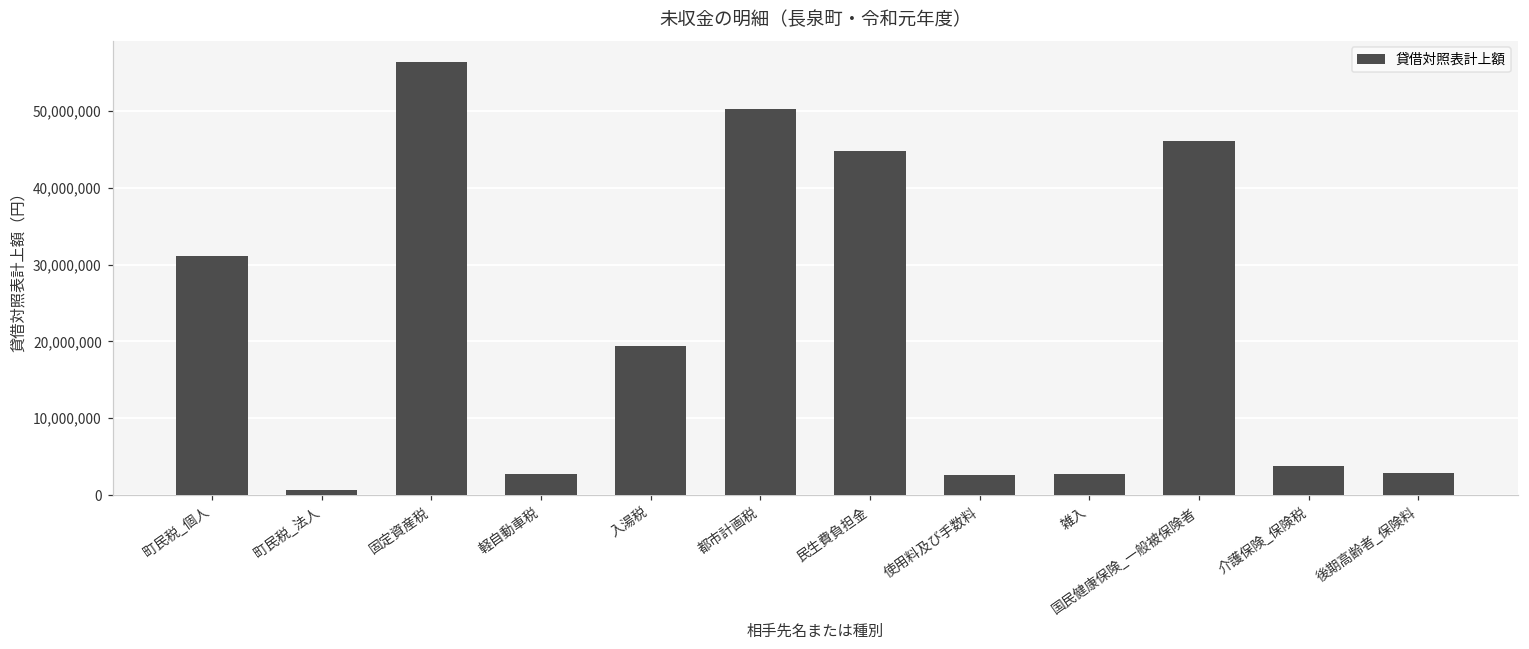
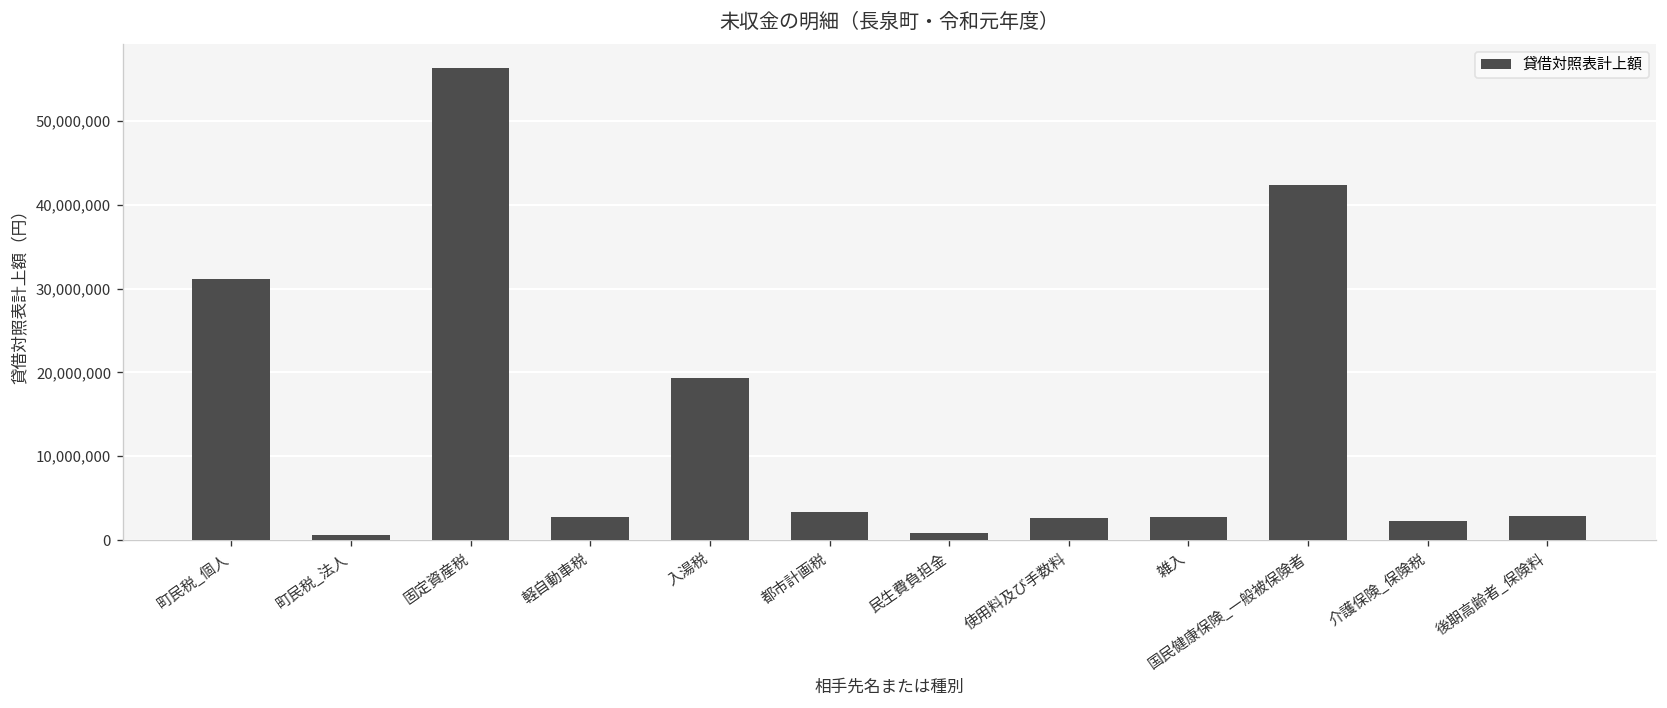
都市計画税: 50,000,000 -> 3,000,000
民生費負担金: 45,000,000 -> 1,000,000
国民健康保険_一般被保険者: 46,000,000 -> 42,000,000
介護保険_保険税: 4,000,000 -> 2,000,000
